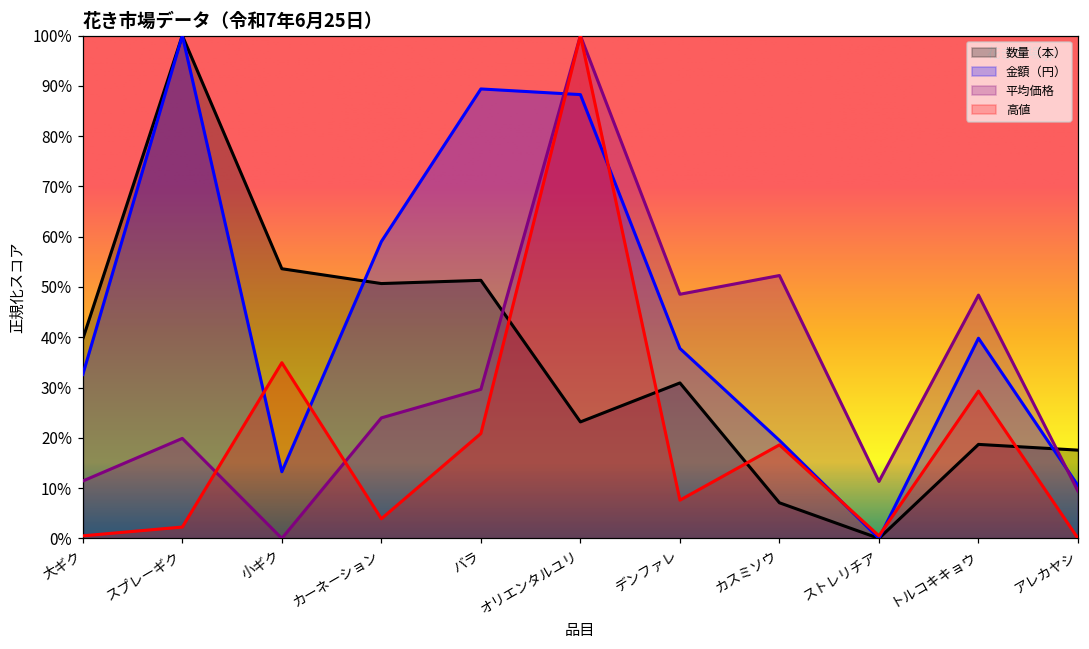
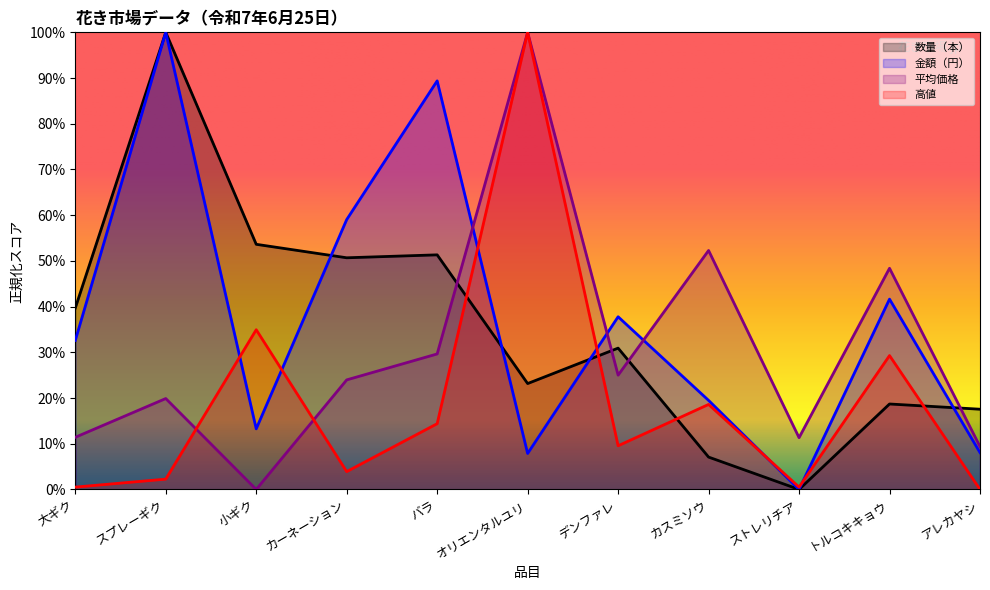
高値, バラ: 21% -> 14%
金額（円）, オリエンタルユリ: 88% -> 8%
平均価格, デンファレ: 49% -> 25%
高値, デンファレ: 8% -> 10%
金額（円）, トルコキキョウ: 40% -> 42%
金額（円）, アレカヤシ: 11% -> 8%
